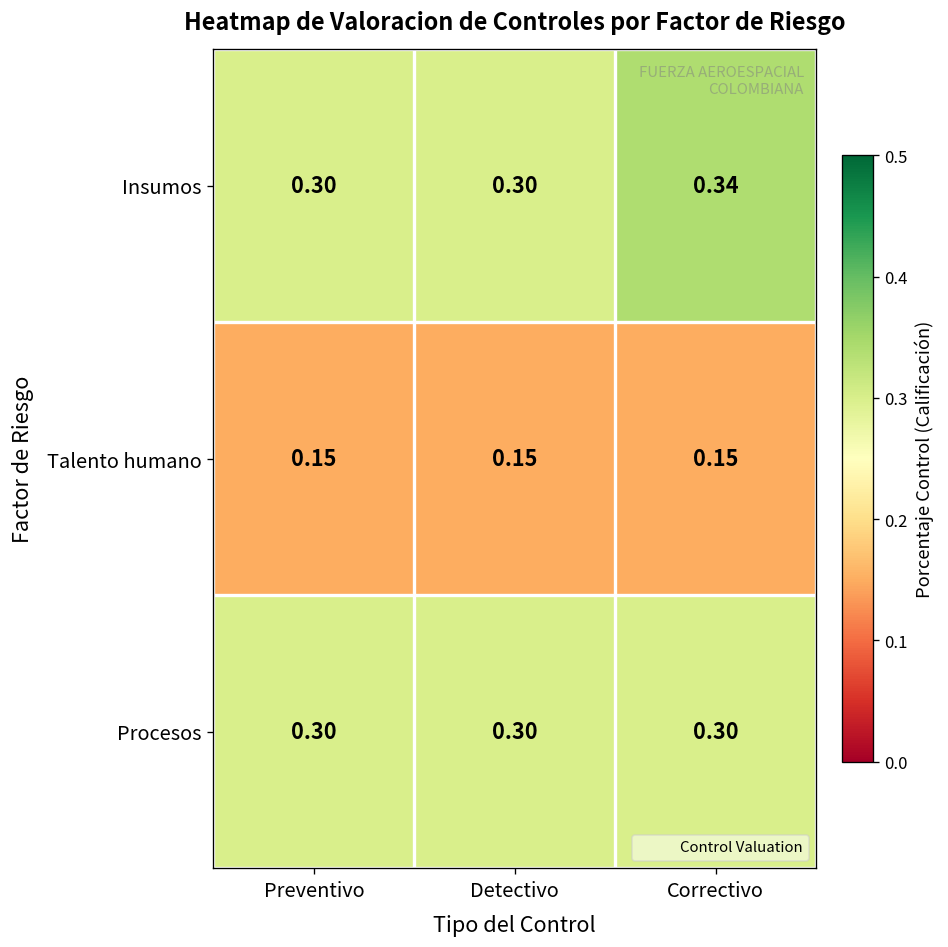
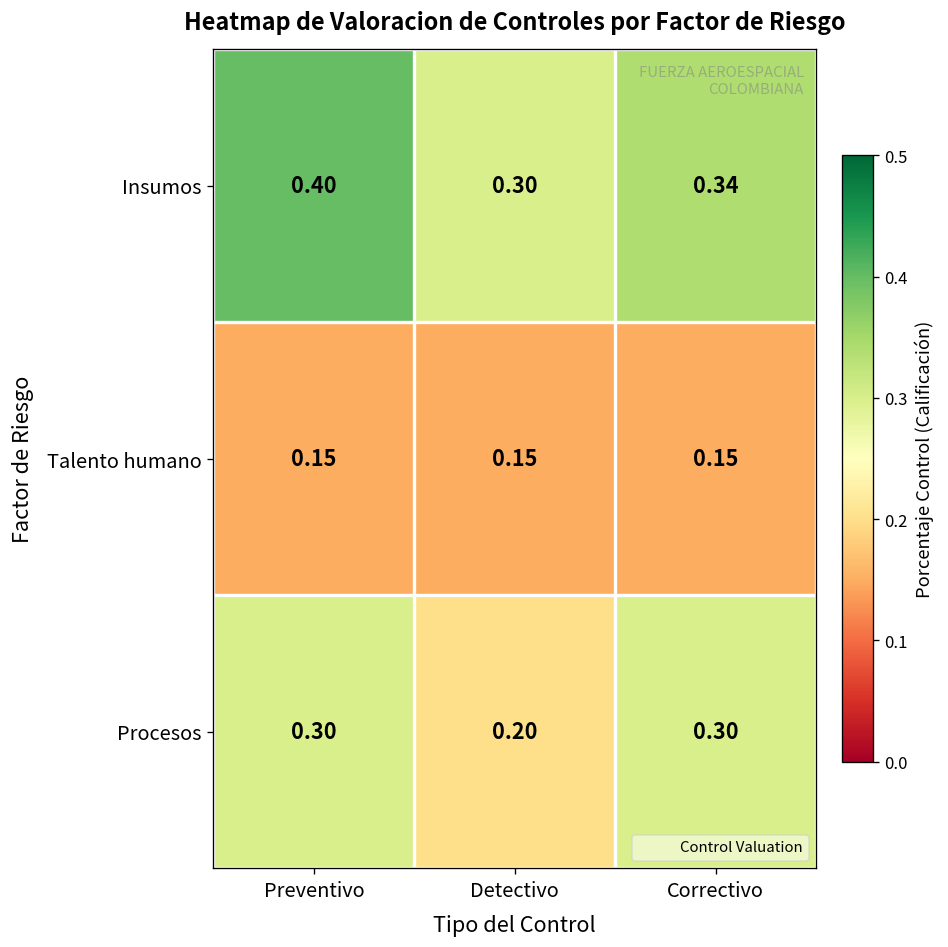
Insumos, Preventivo: 0.30 -> 0.40
Procesos, Detectivo: 0.30 -> 0.20
